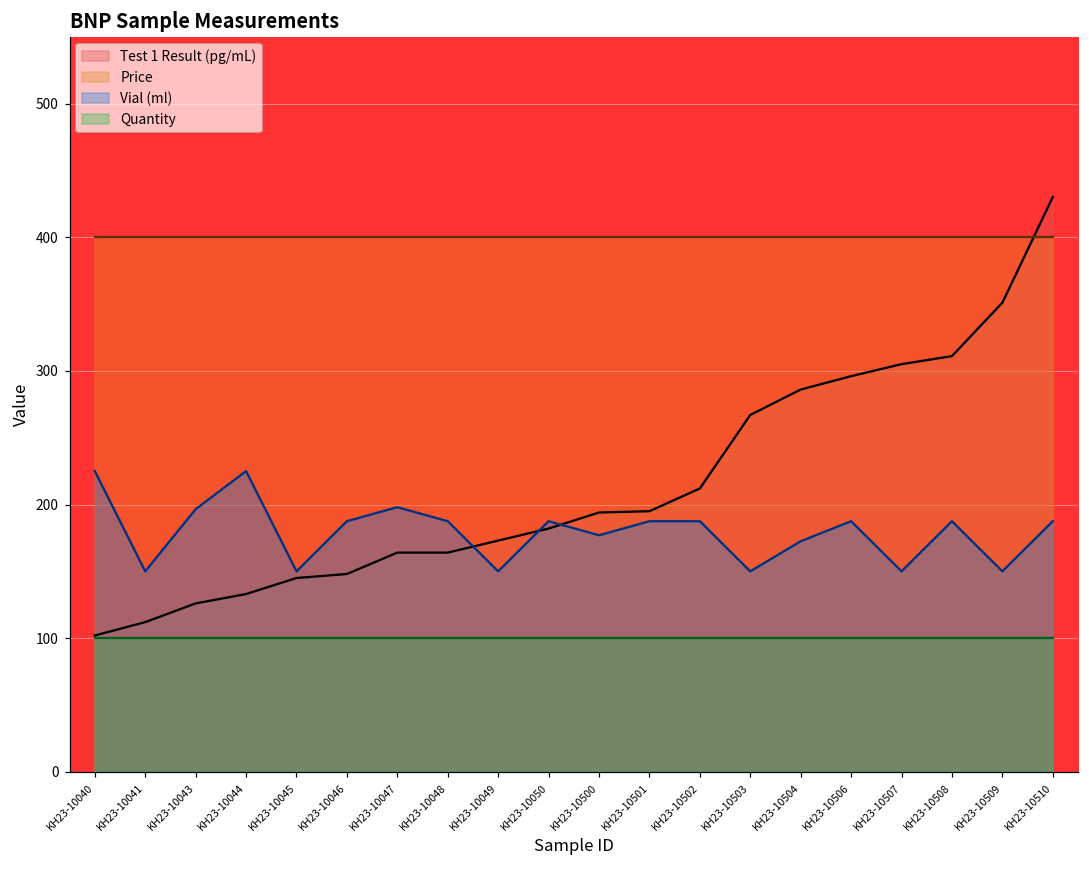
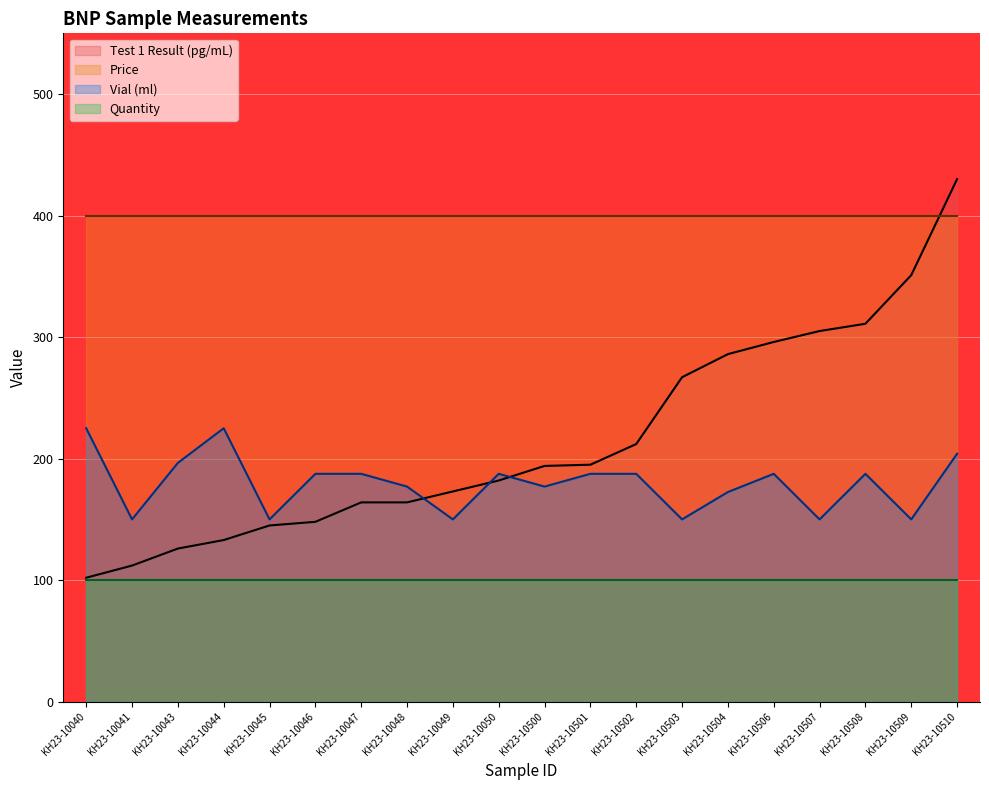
Vial (ml), KH23-10047: 198 -> 188
Vial (ml), KH23-10048: 188 -> 177
Vial (ml), KH23-10510: 188 -> 204
